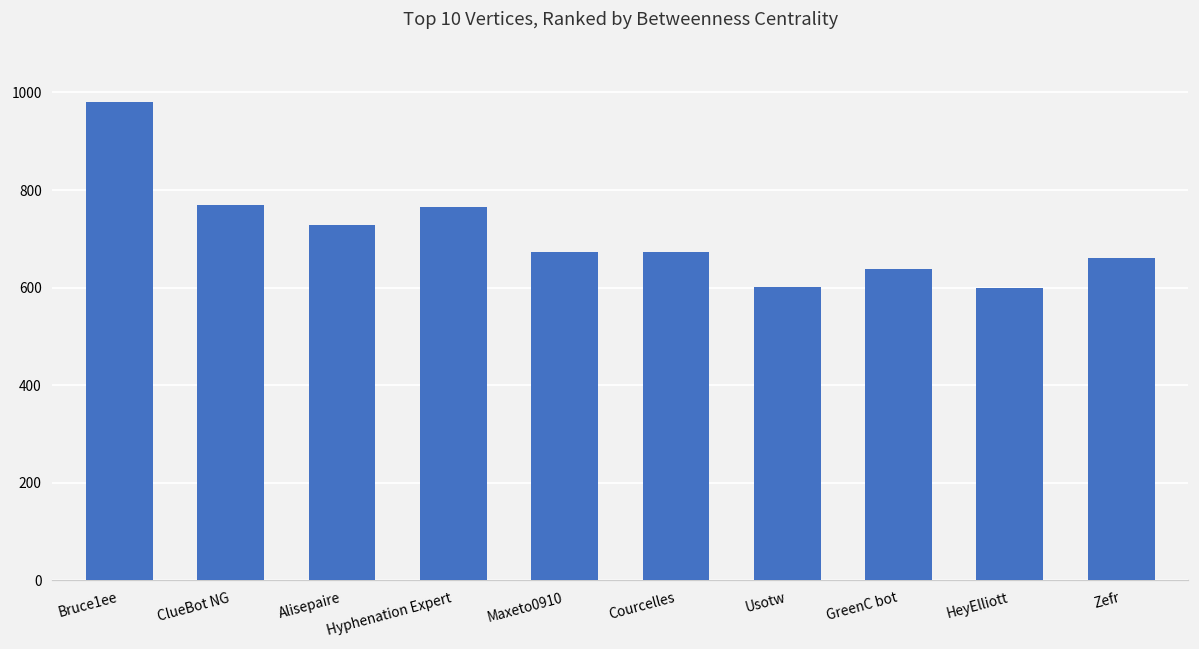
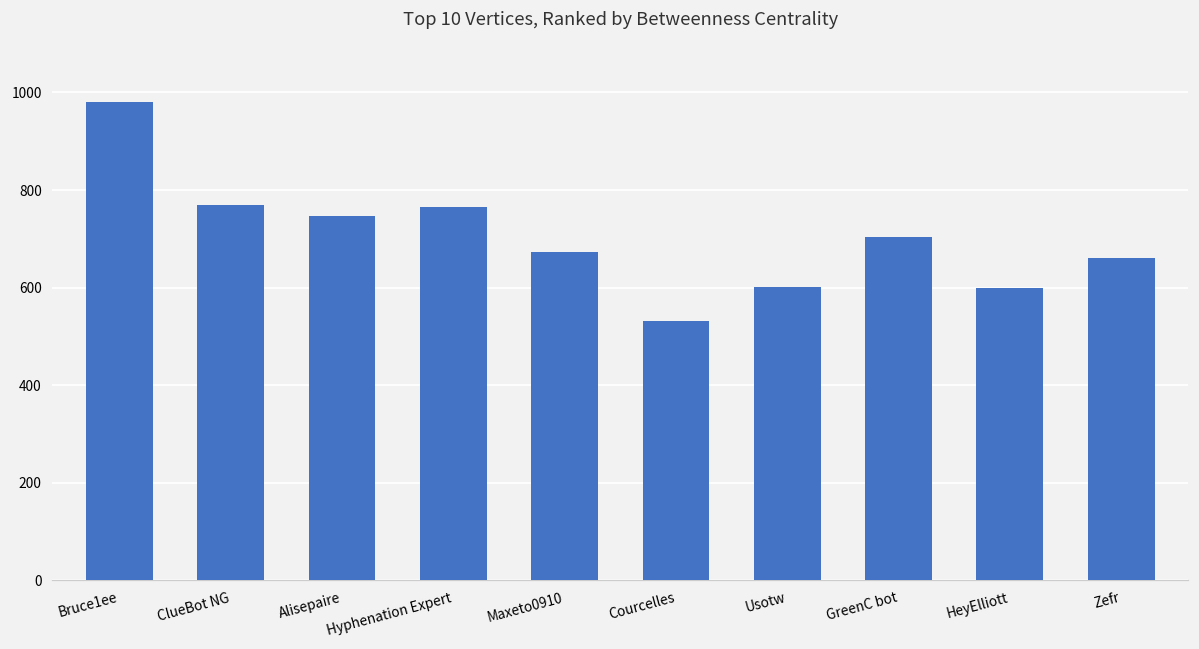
Alisepaire: 730 -> 750
Courcelles: 670 -> 530
GreenC bot: 640 -> 700
